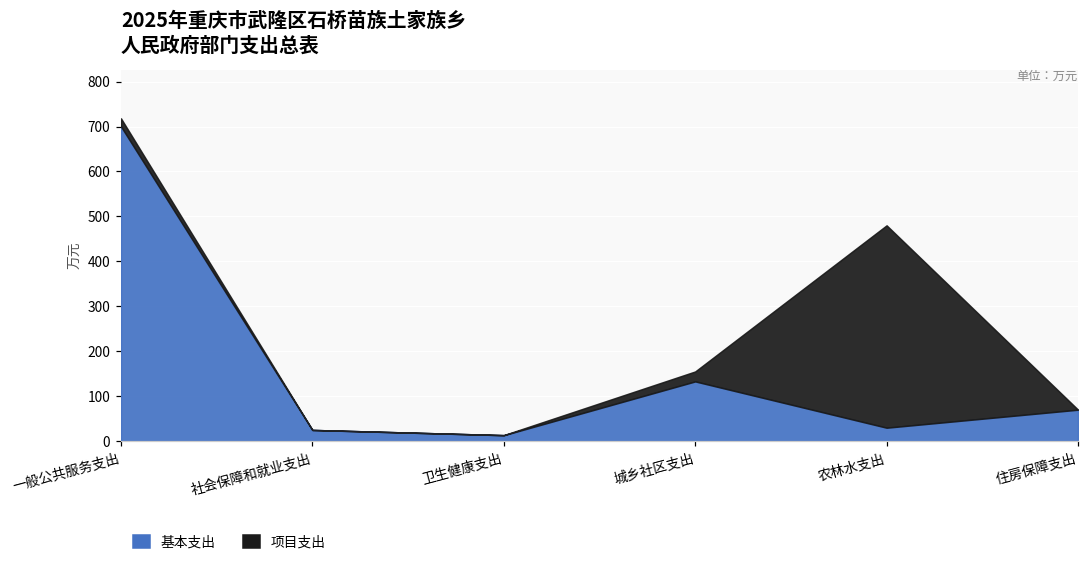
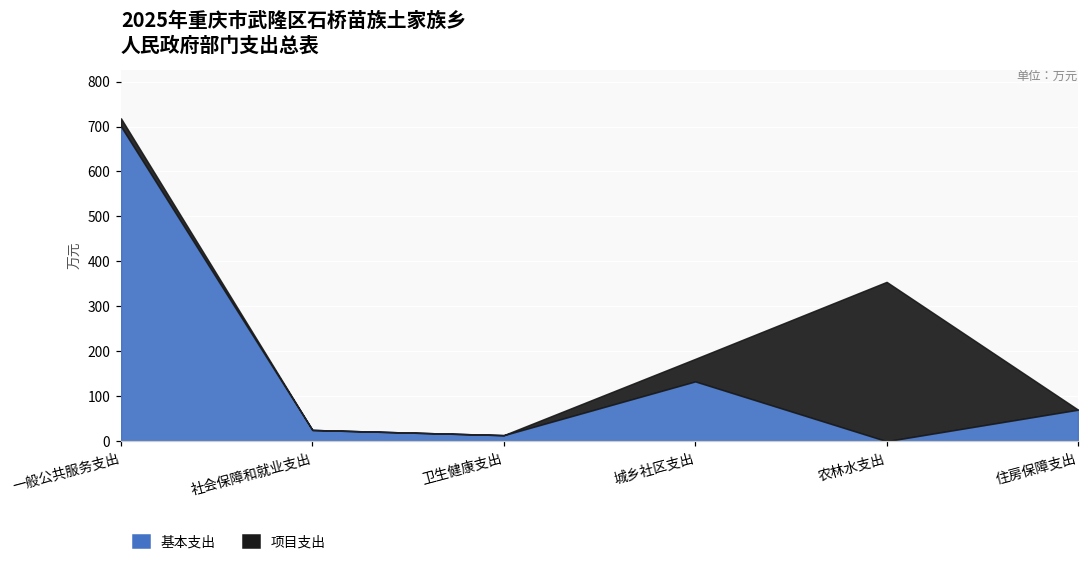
项目支出, 城乡社区支出: 20 -> 50
基本支出, 农林水支出: 30 -> 0
项目支出, 农林水支出: 450 -> 350
